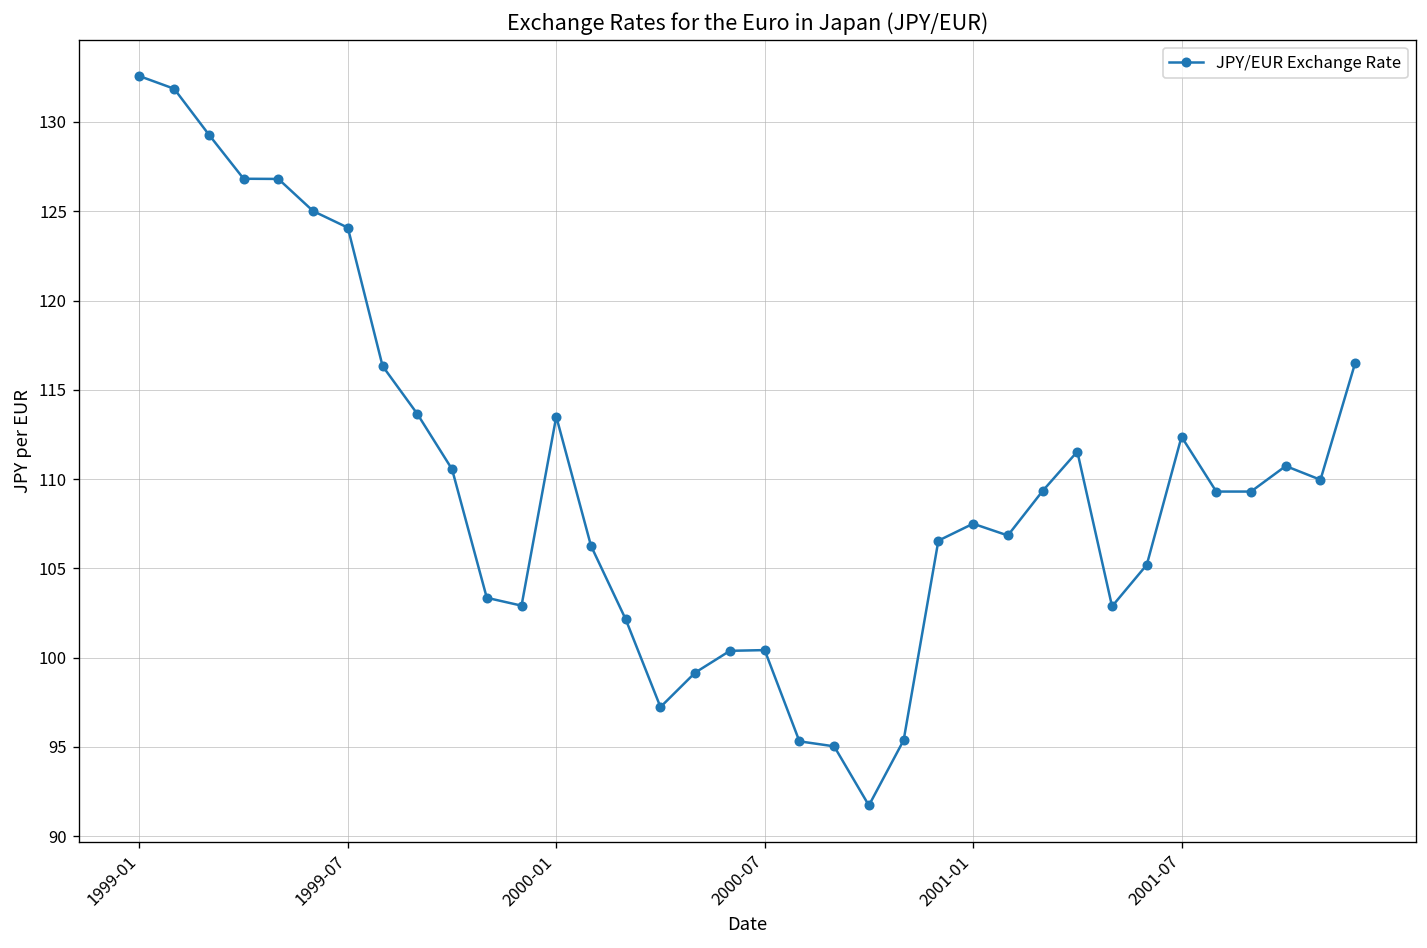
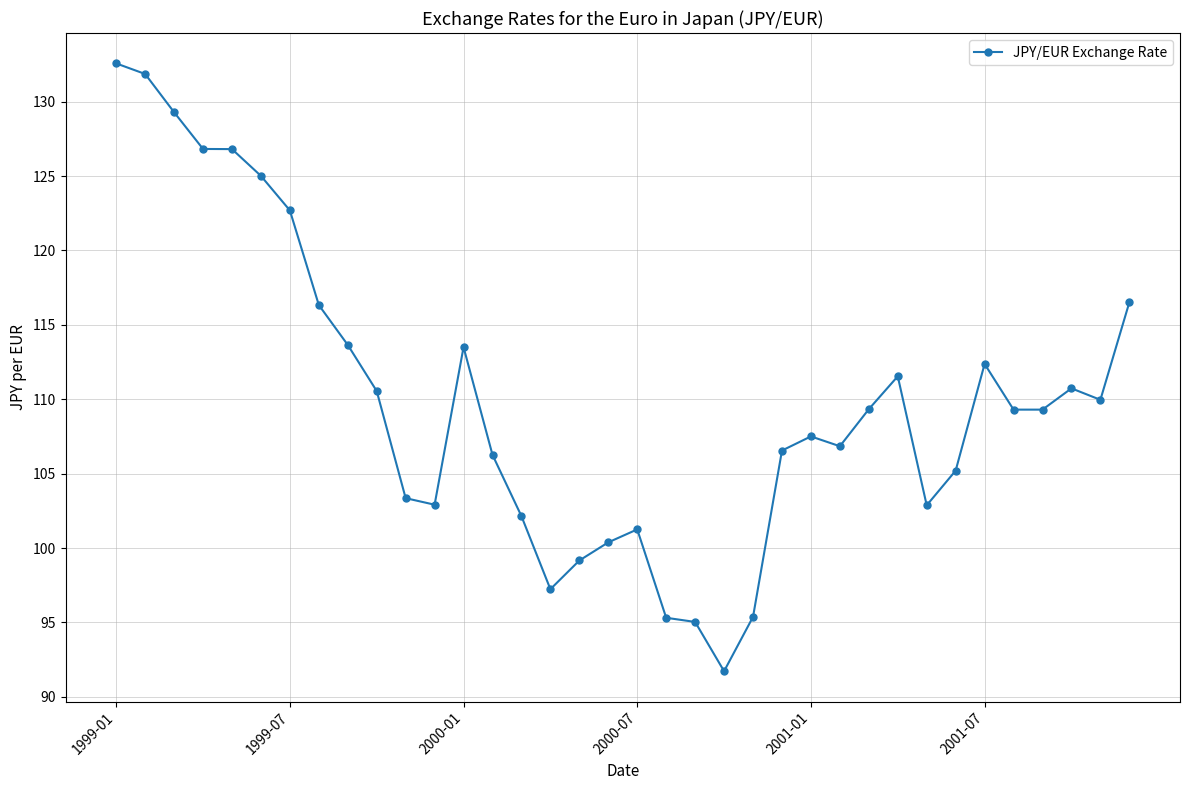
1999-07: 124.1 -> 122.7
2000-07: 100.4 -> 101.3
